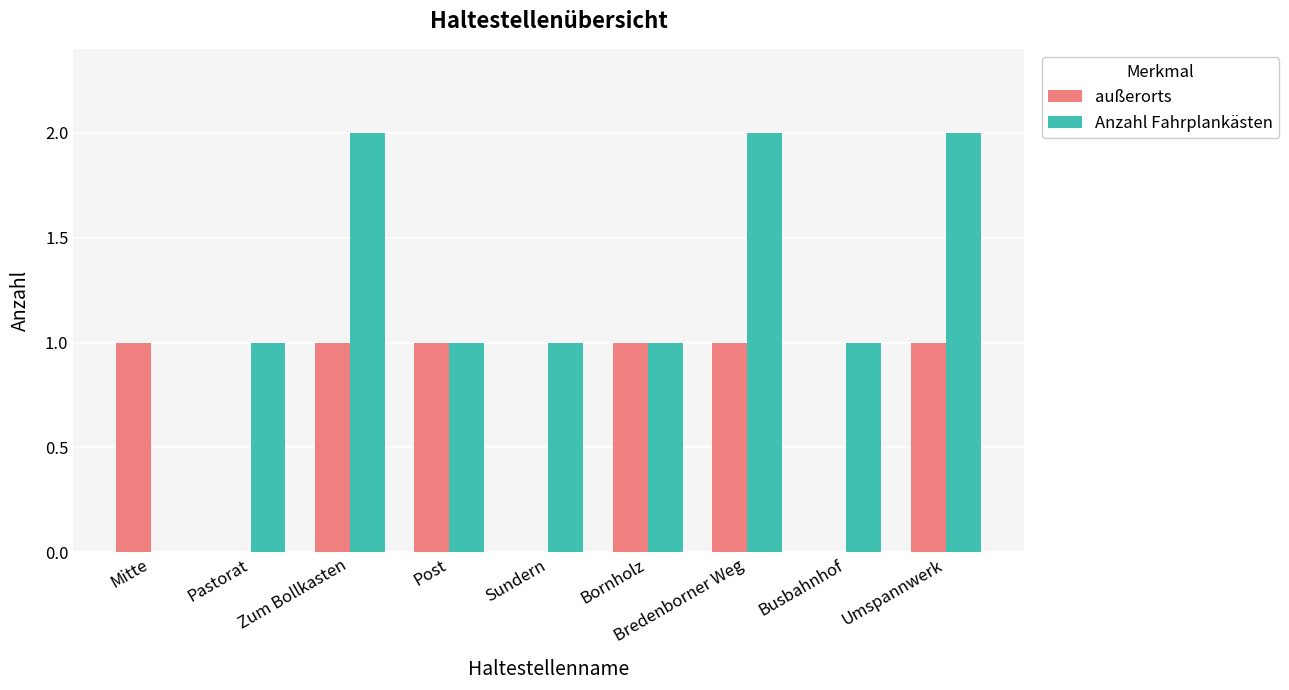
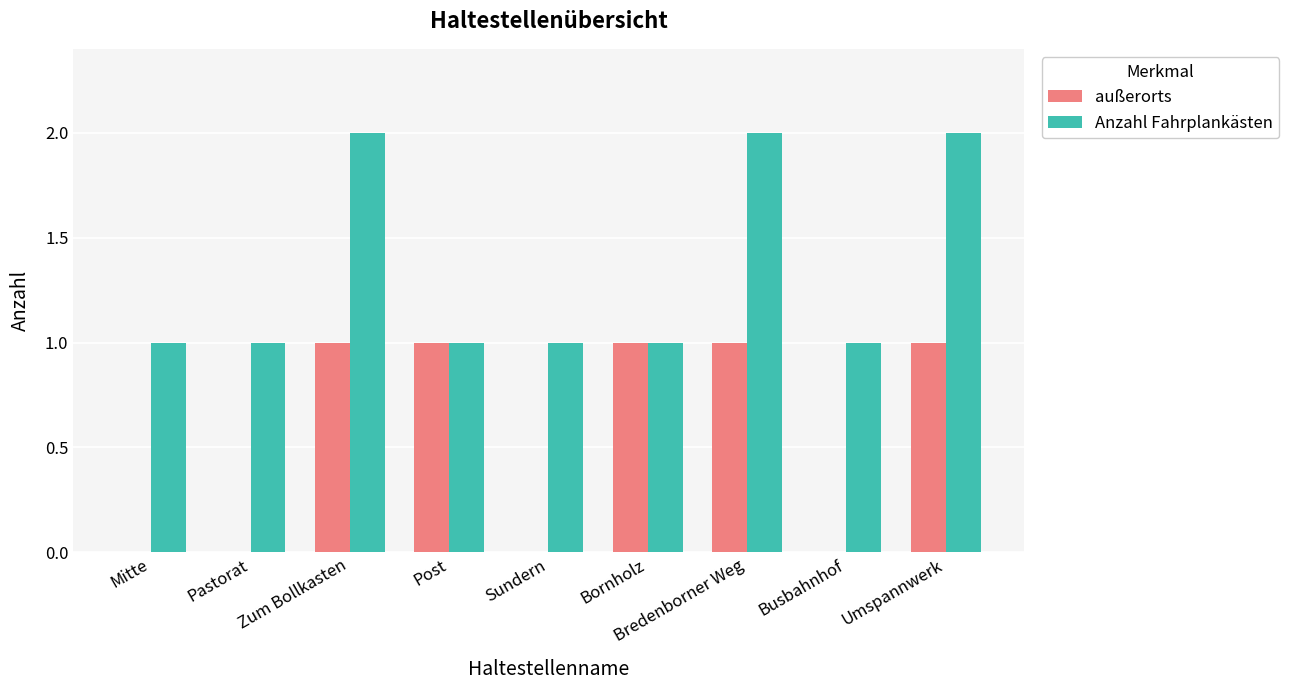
außerorts, Mitte: 1 -> 0
Anzahl Fahrplankästen, Mitte: 0 -> 1
